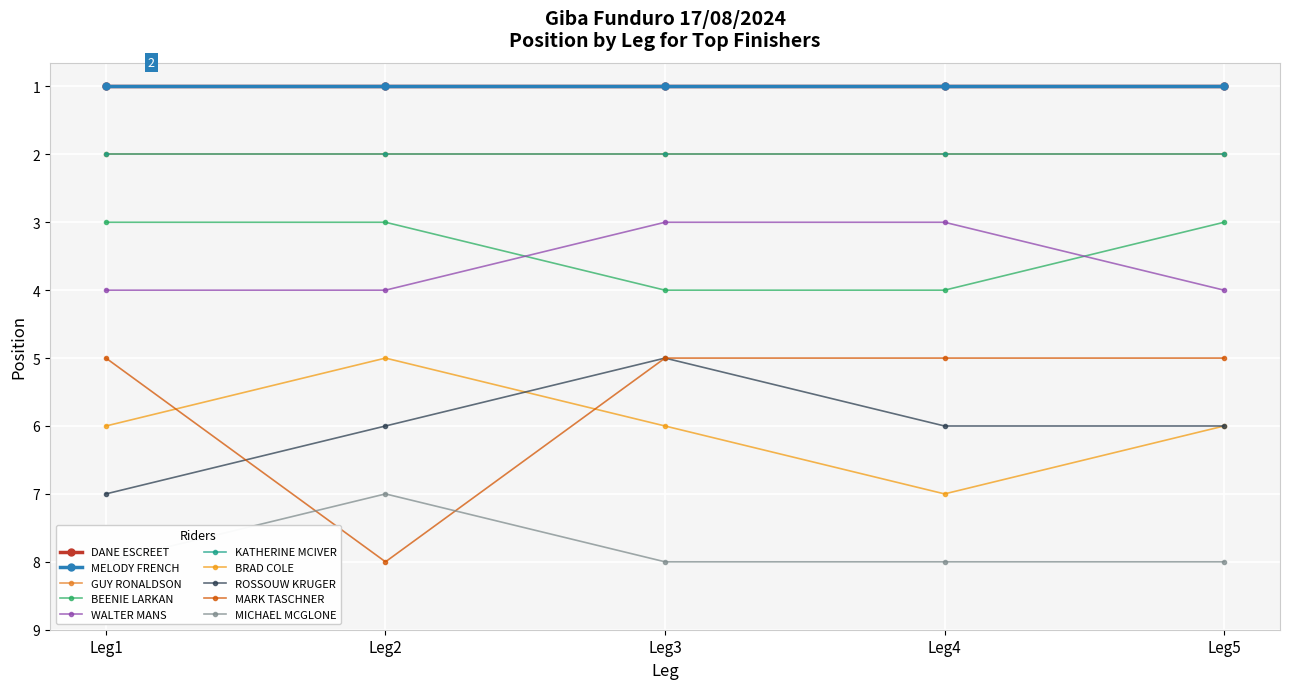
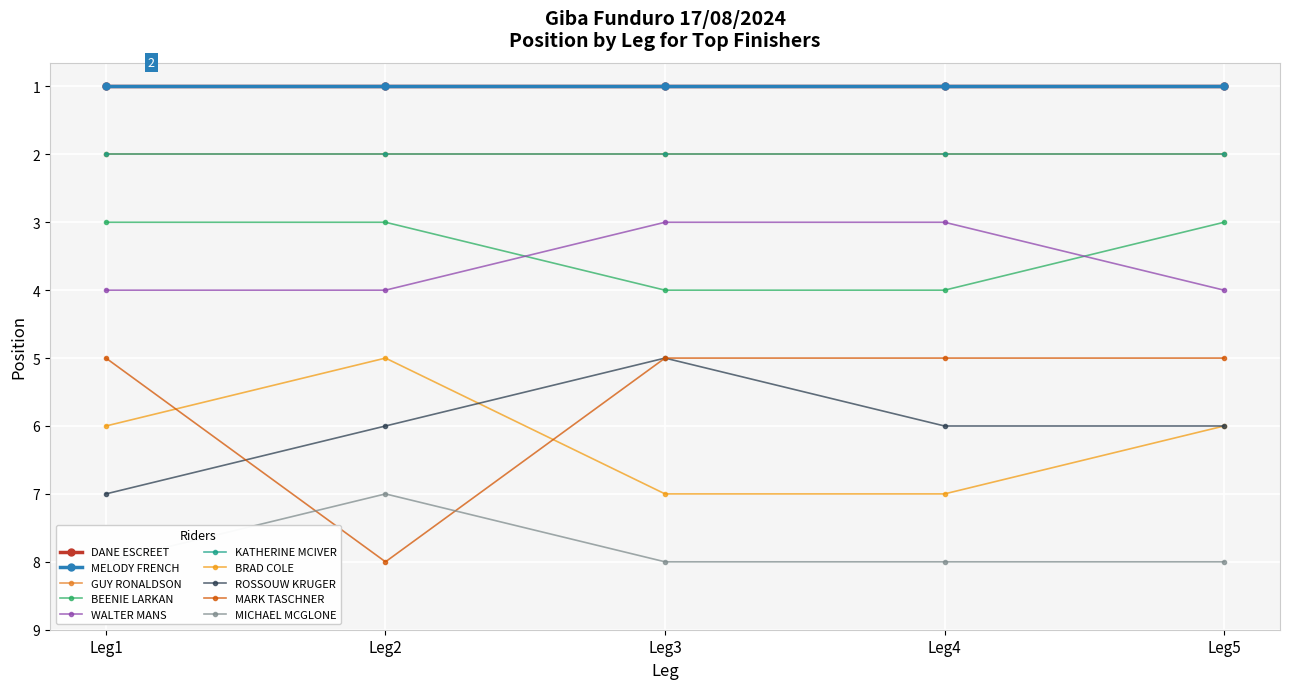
BRAD COLE, Leg3: 6 -> 7
